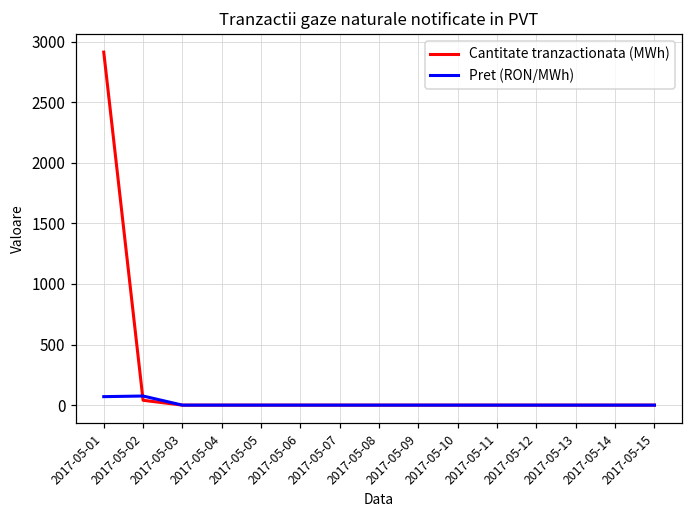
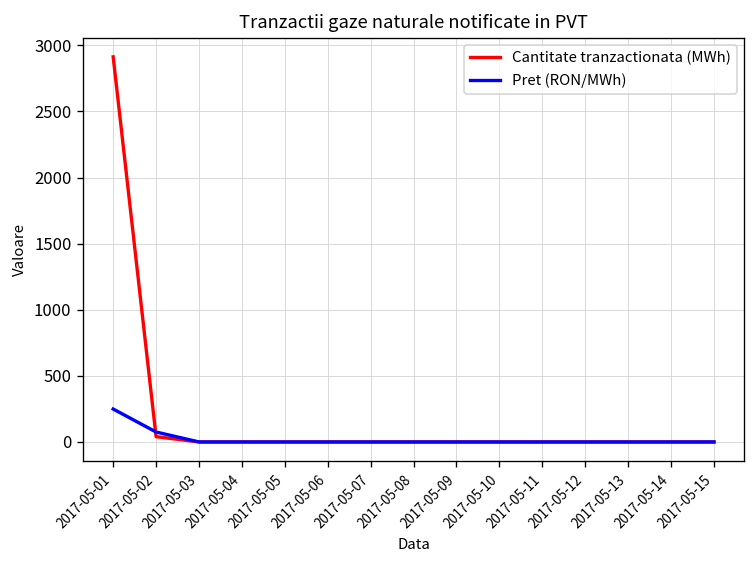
Pret (RON/MWh), 2017-05-01: 70 -> 250
